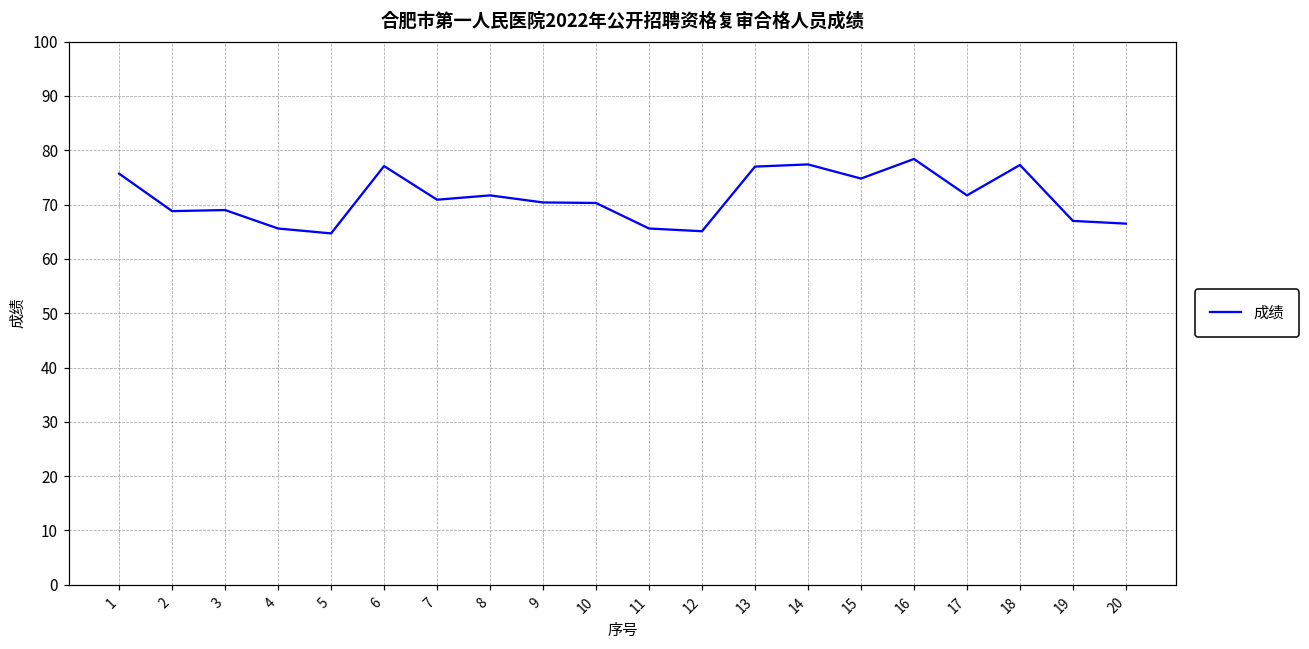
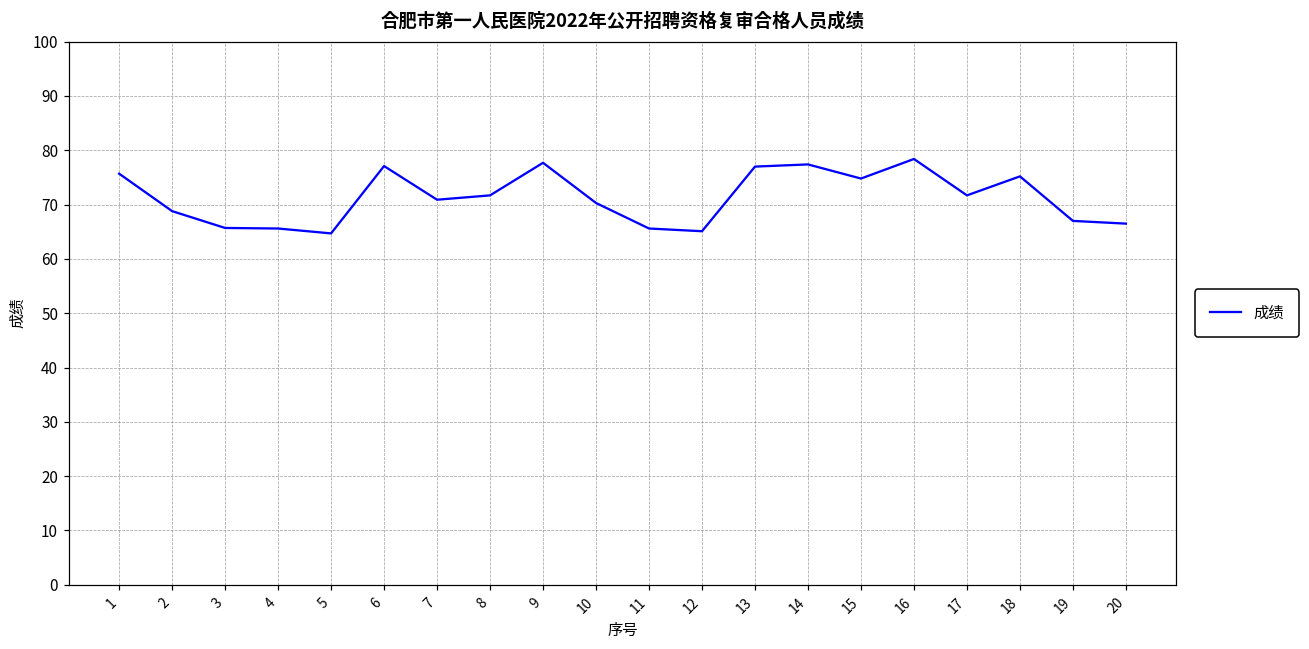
3: 69 -> 66
9: 70 -> 78
18: 77 -> 75
